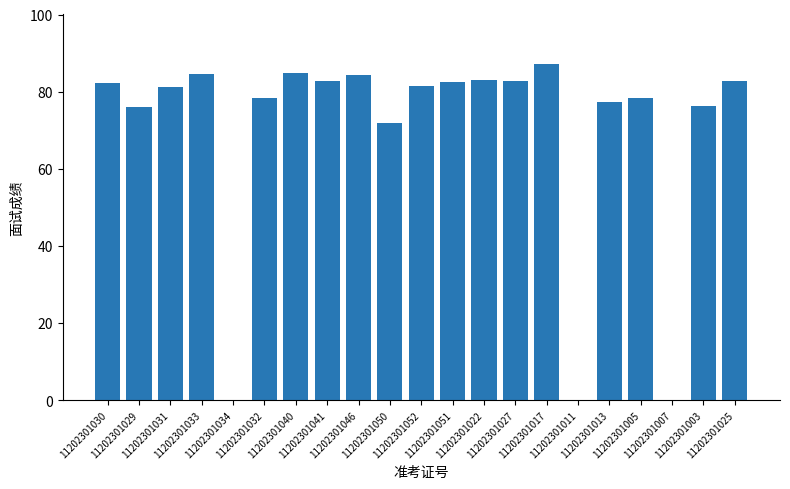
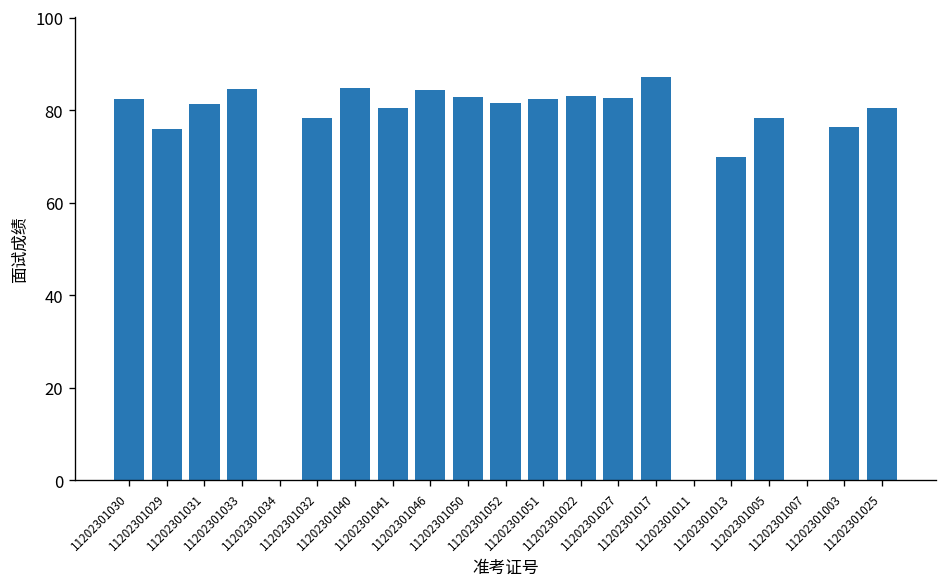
11202301041: 83 -> 81
11202301050: 72 -> 83
11202301013: 77 -> 70
11202301025: 83 -> 80
